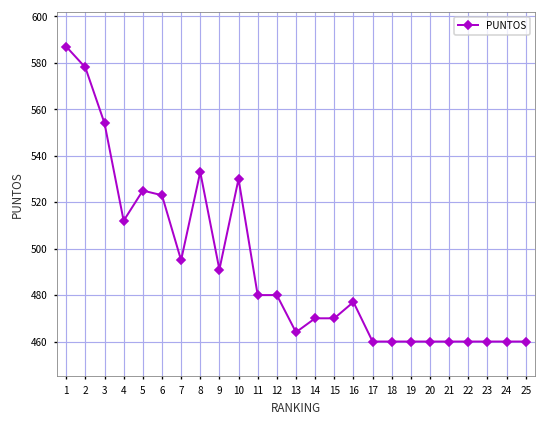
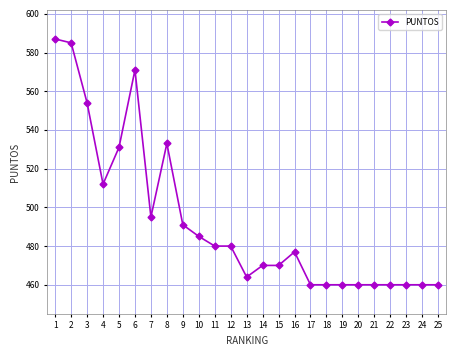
2: 578 -> 585
5: 525 -> 531
6: 523 -> 571
10: 530 -> 485
